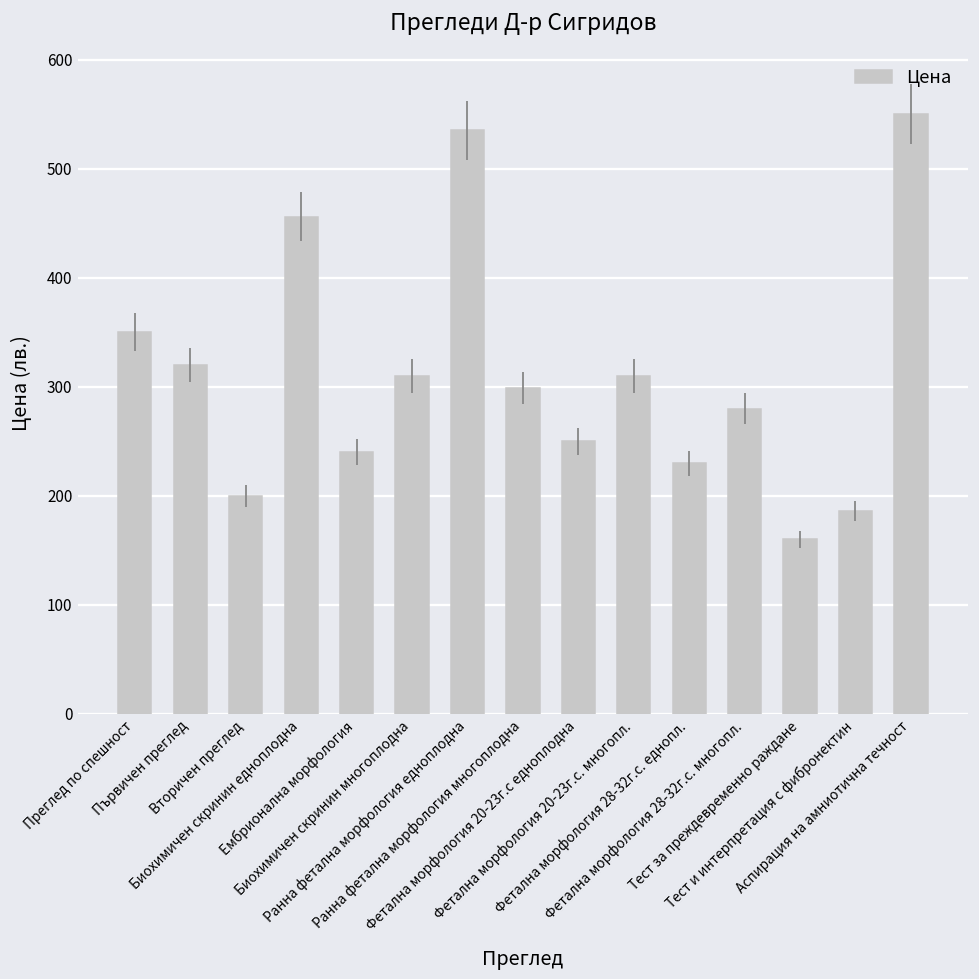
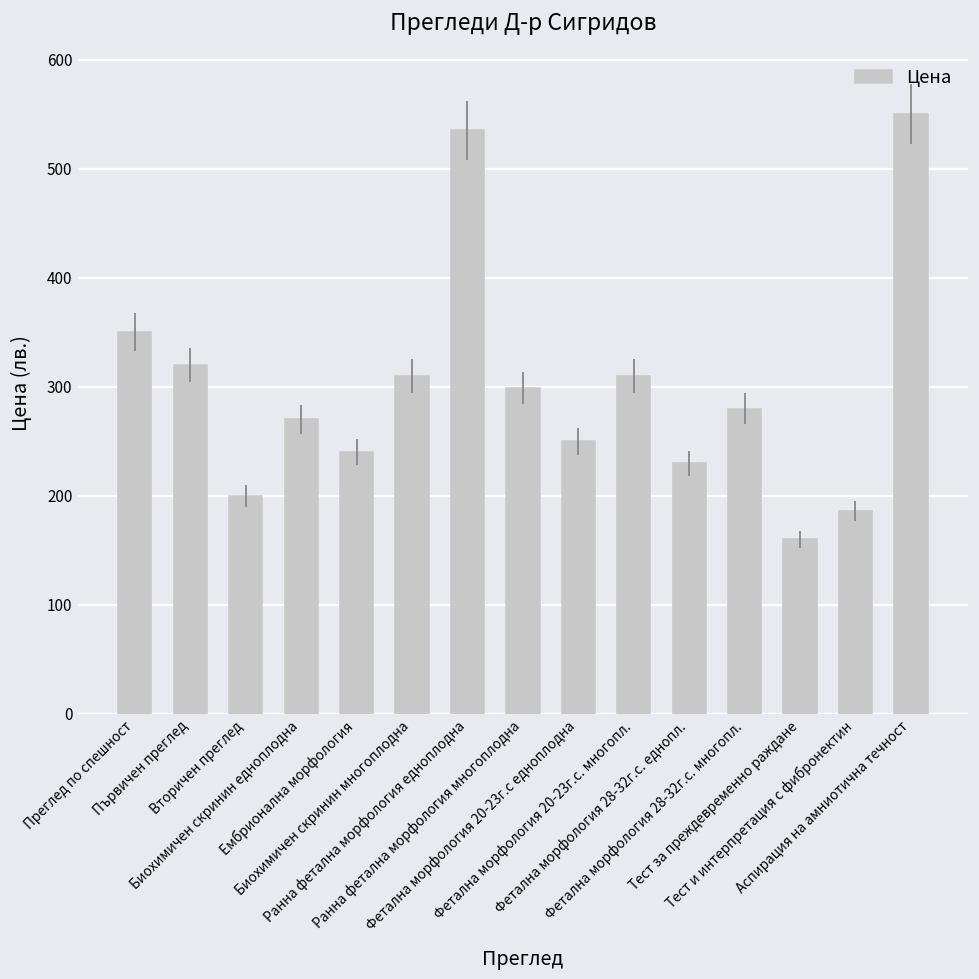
Биохимичен скринин едноплодна: 460 -> 270
